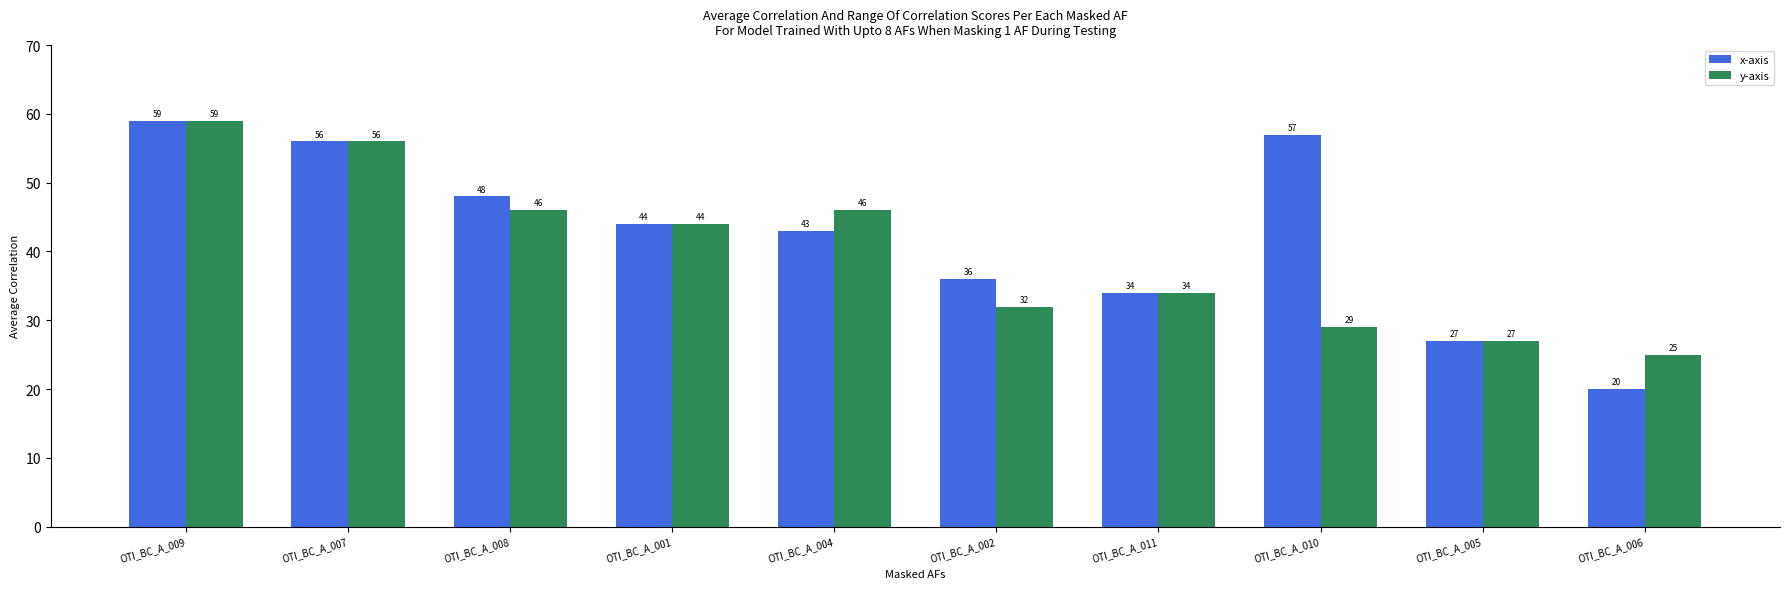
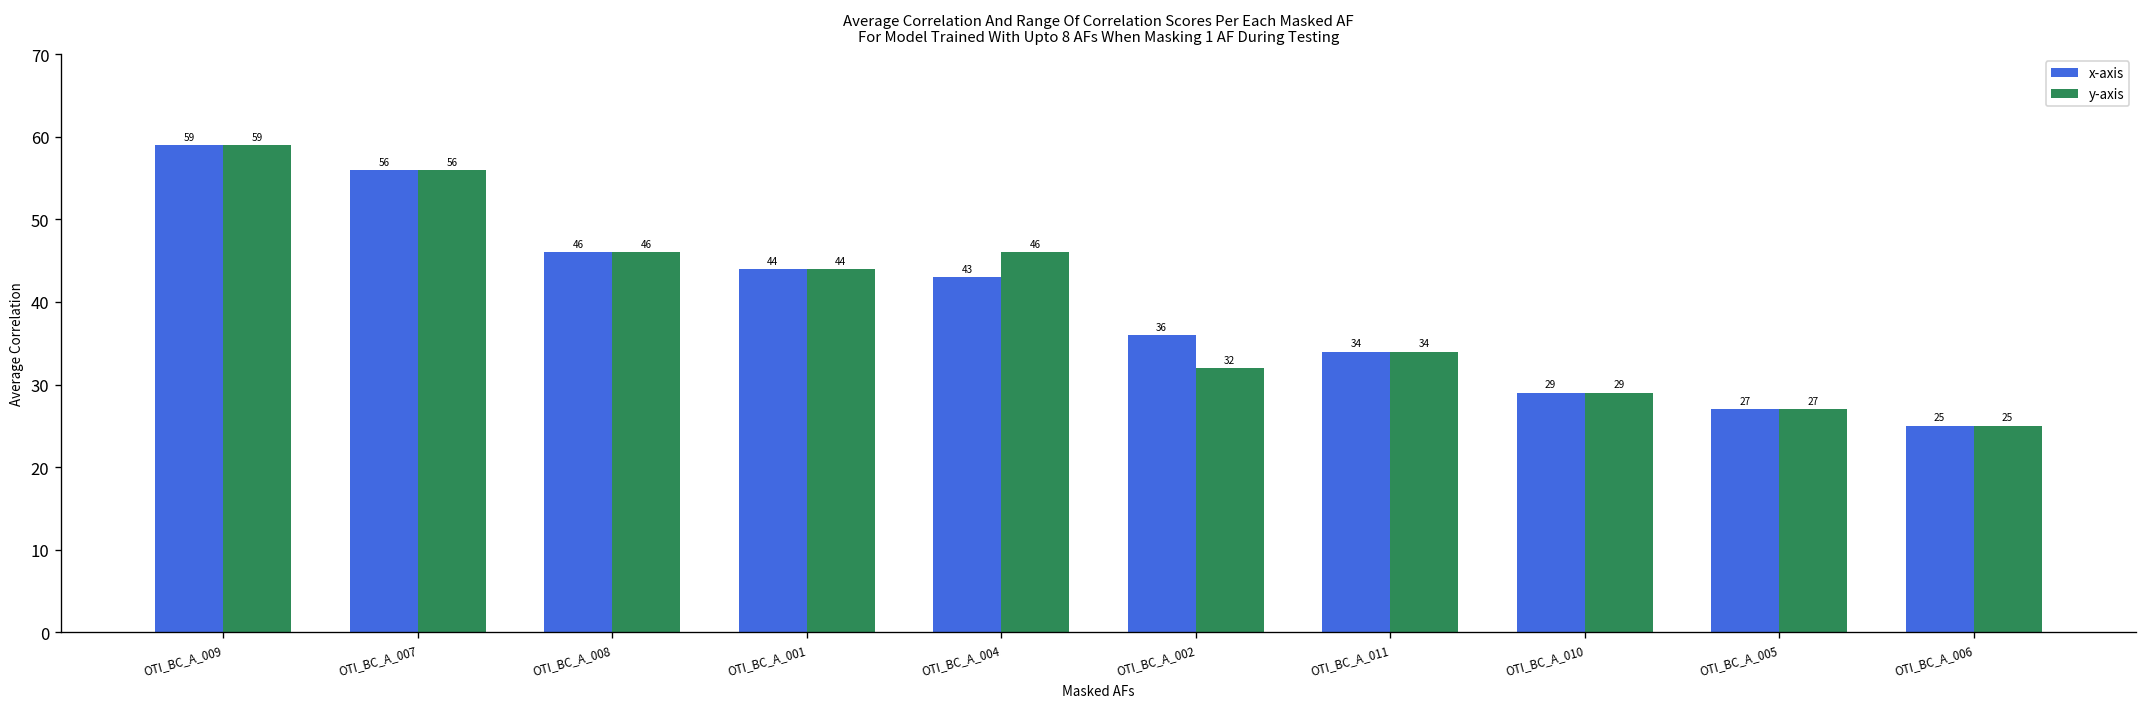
x-axis, OTI_BC_A_008: 48 -> 46
x-axis, OTI_BC_A_010: 57 -> 29
x-axis, OTI_BC_A_006: 20 -> 25
